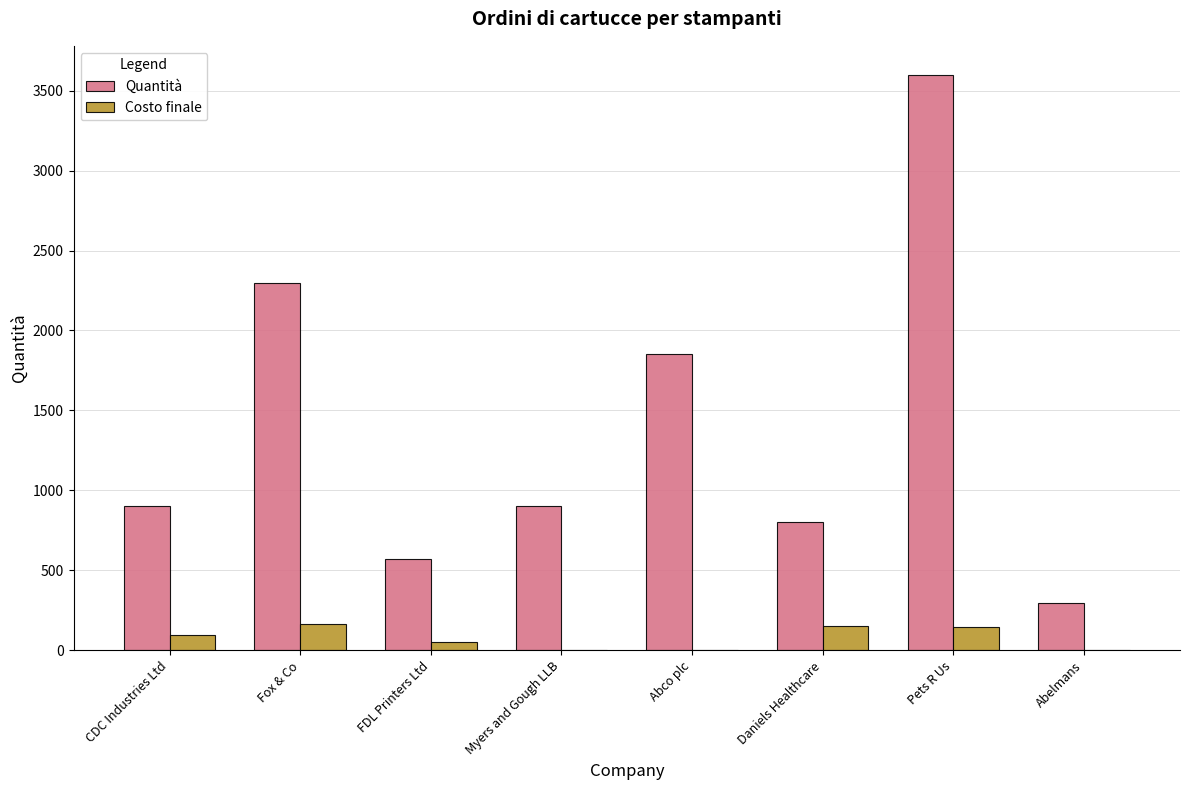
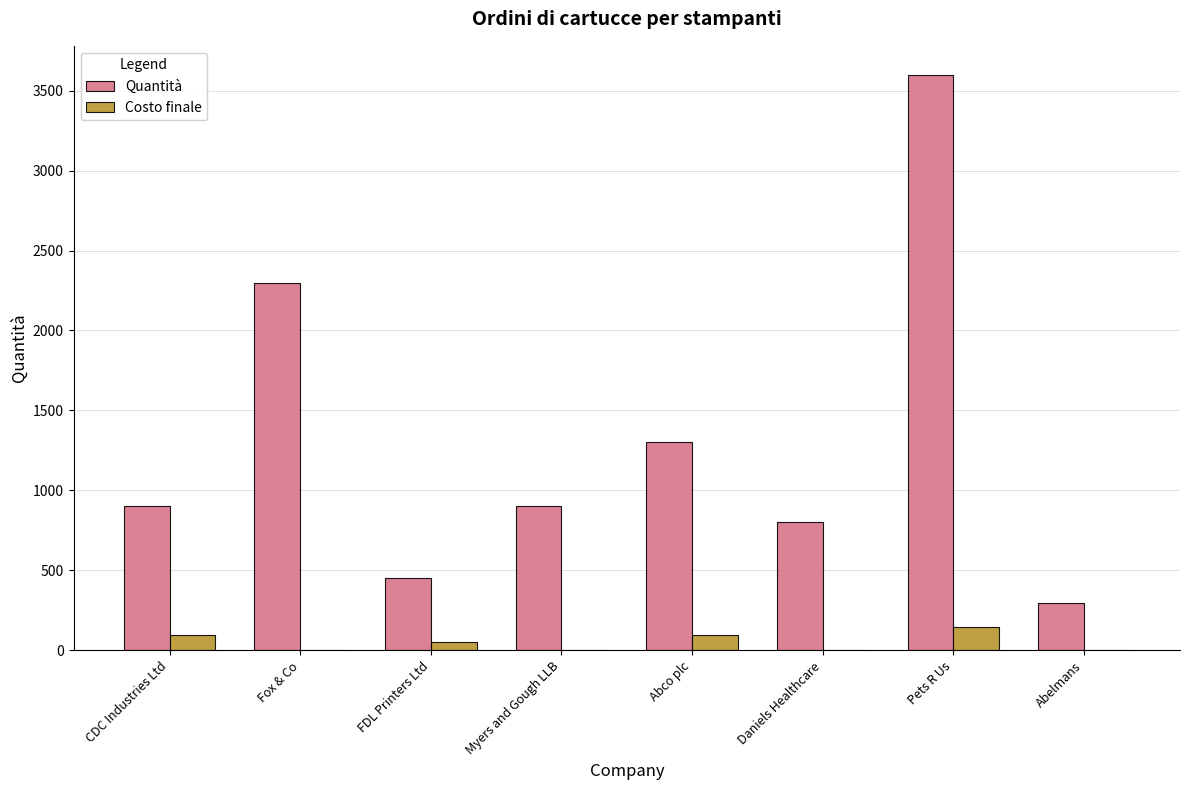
Costo finale, Fox & Co: 160 -> 0
Quantità, FDL Printers Ltd: 570 -> 450
Quantità, Abco plc: 1850 -> 1300
Costo finale, Abco plc: 0 -> 100
Costo finale, Daniels Healthcare: 150 -> 0
